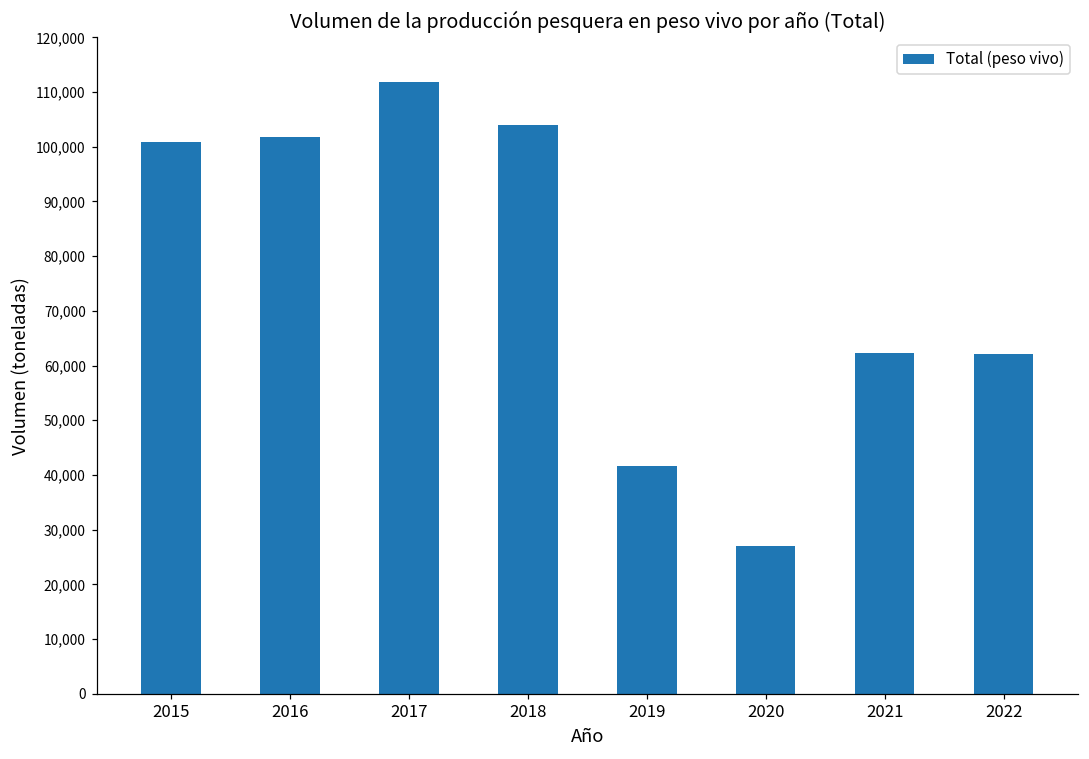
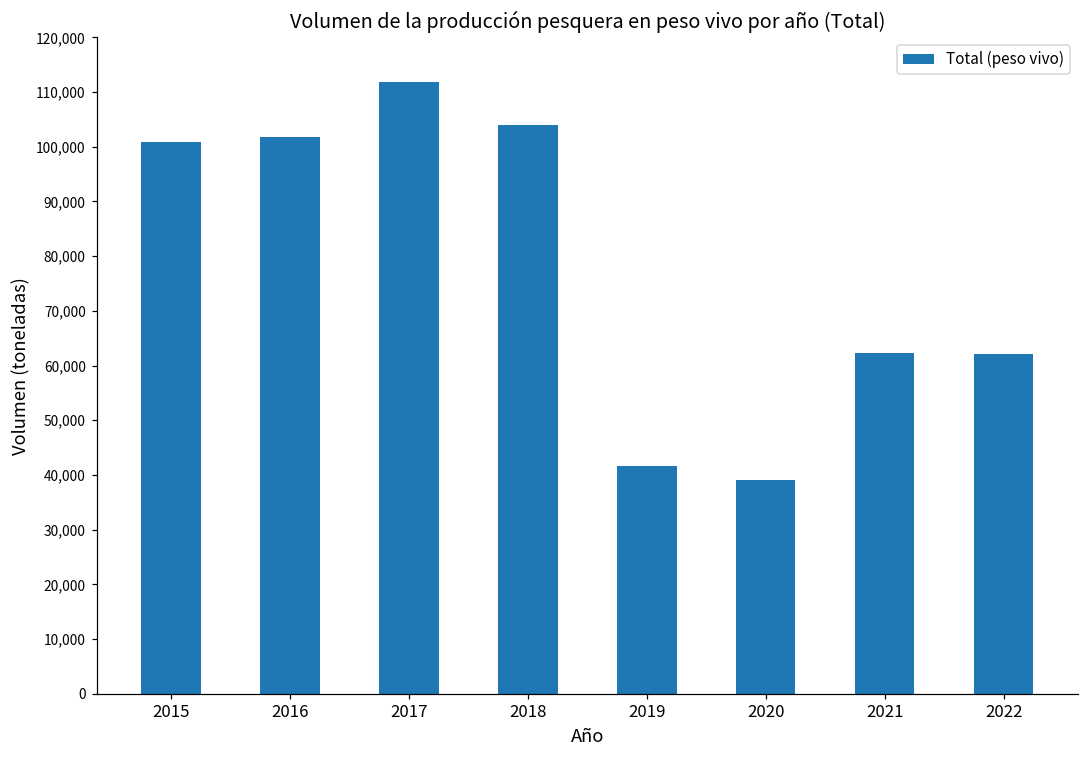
2020: 27,000 -> 39,000
